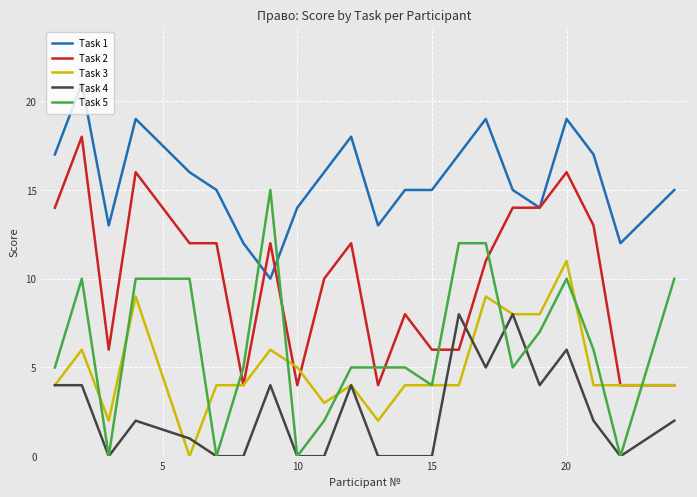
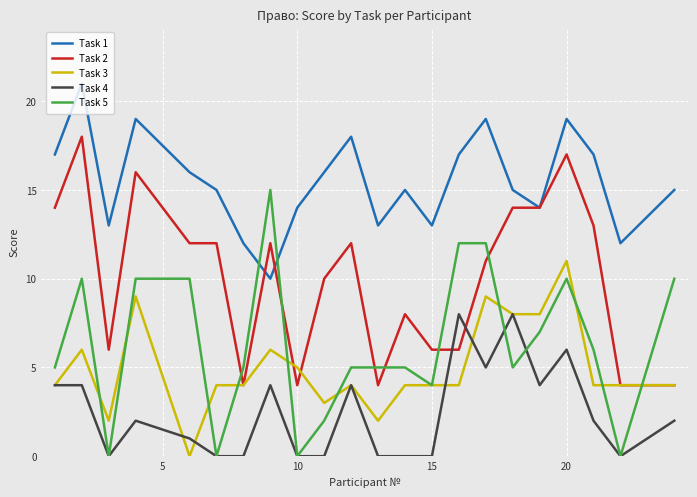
Task 1, 15: 15 -> 13
Task 2, 20: 16 -> 17
